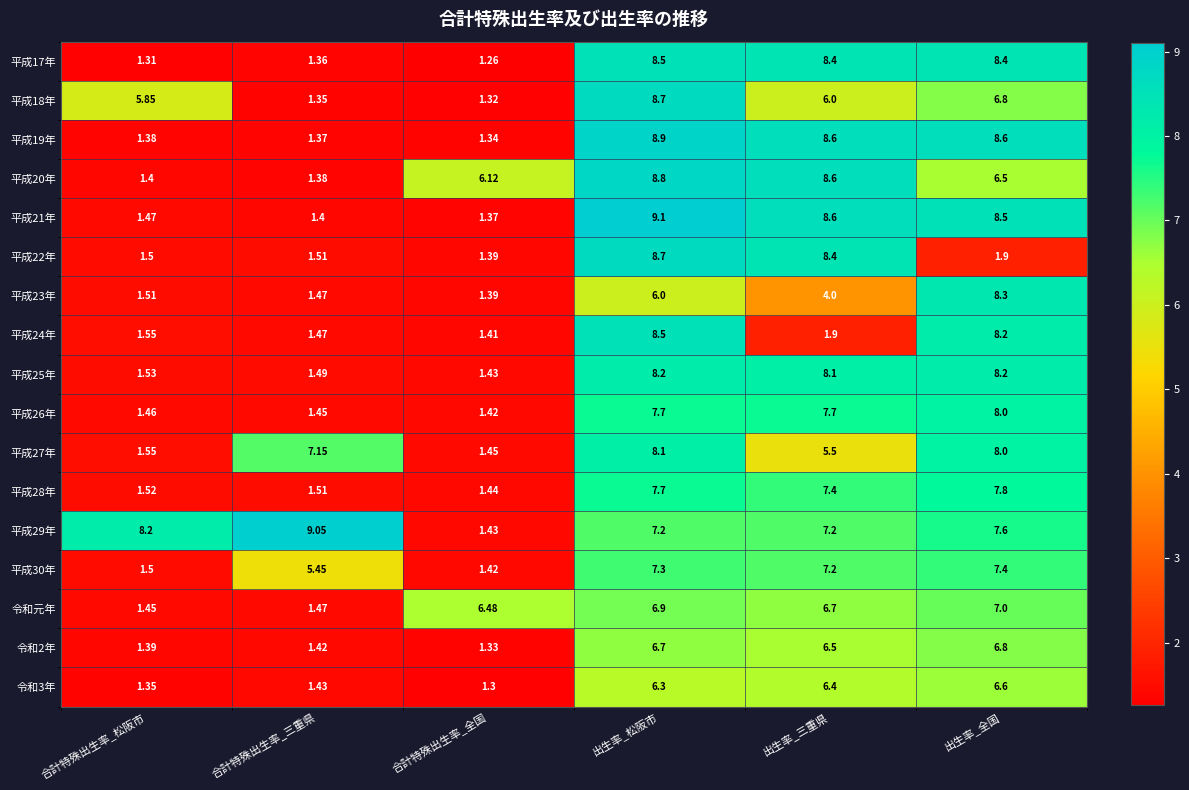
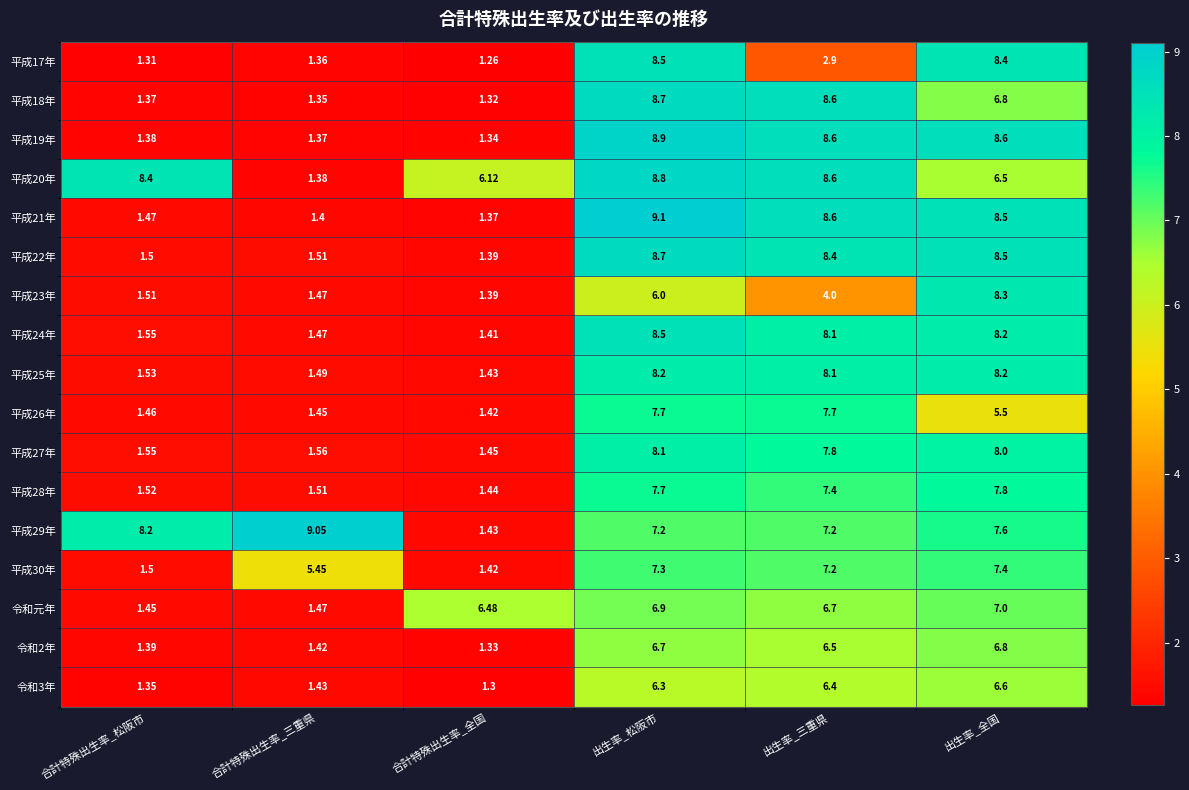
平成17年, 出生率_三重県: 8.4 -> 2.9
平成18年, 合計特殊出生率_松阪市: 5.85 -> 1.37
平成18年, 出生率_三重県: 6.0 -> 8.6
平成20年, 合計特殊出生率_松阪市: 1.4 -> 8.4
平成22年, 出生率_全国: 1.9 -> 8.5
平成24年, 出生率_三重県: 1.9 -> 8.1
平成26年, 出生率_全国: 8.0 -> 5.5
平成27年, 合計特殊出生率_三重県: 7.15 -> 1.56
平成27年, 出生率_三重県: 5.5 -> 7.8
